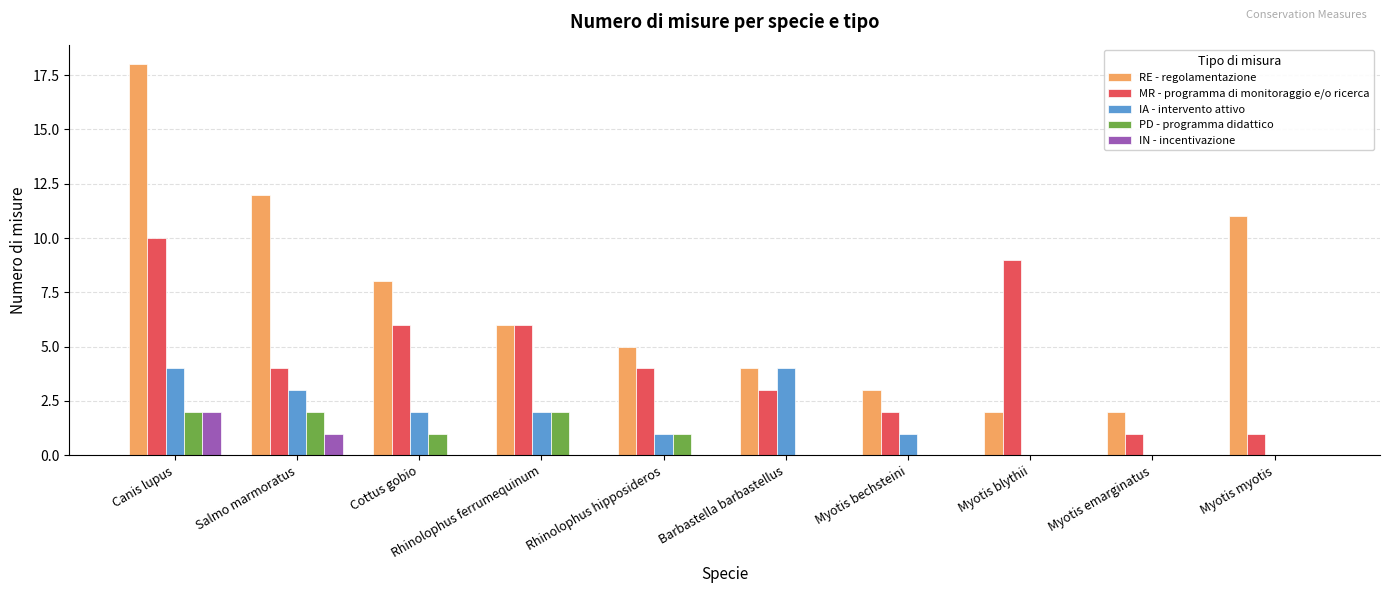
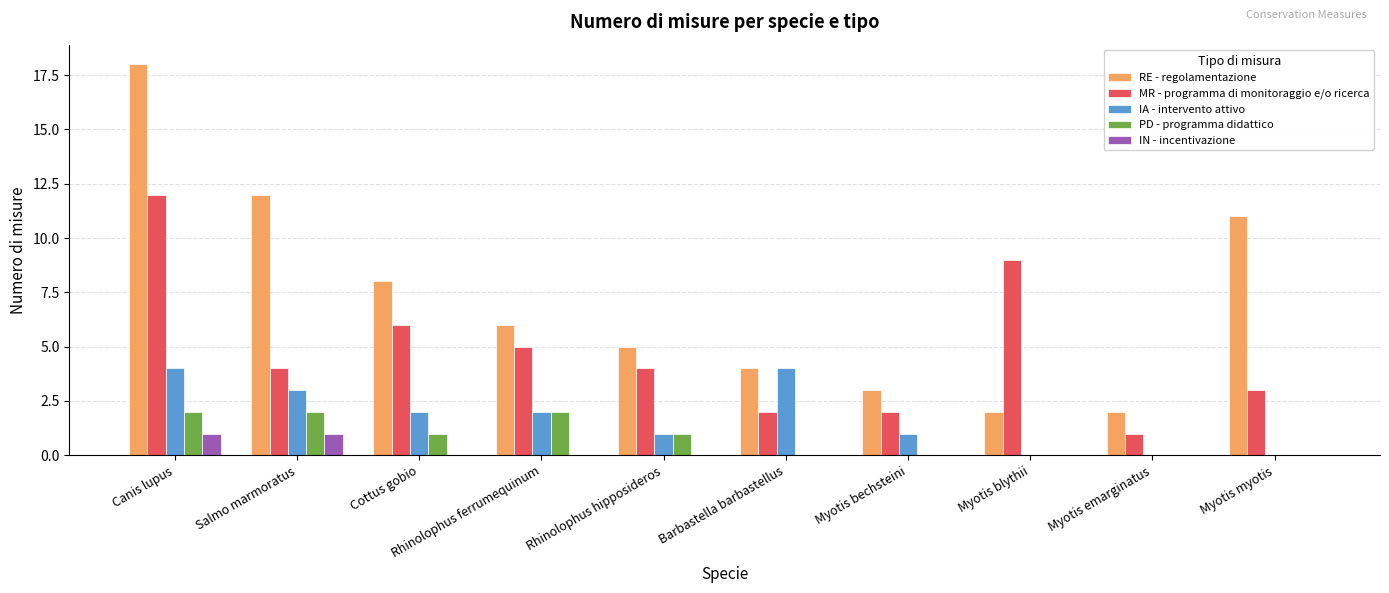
MR - programma di monitoraggio e/o ricerca, Canis lupus: 10 -> 12
IN - incentivazione, Canis lupus: 2 -> 1
MR - programma di monitoraggio e/o ricerca, Rhinolophus ferrumequinum: 6 -> 5
MR - programma di monitoraggio e/o ricerca, Barbastella barbastellus: 3 -> 2
MR - programma di monitoraggio e/o ricerca, Myotis myotis: 1 -> 3
